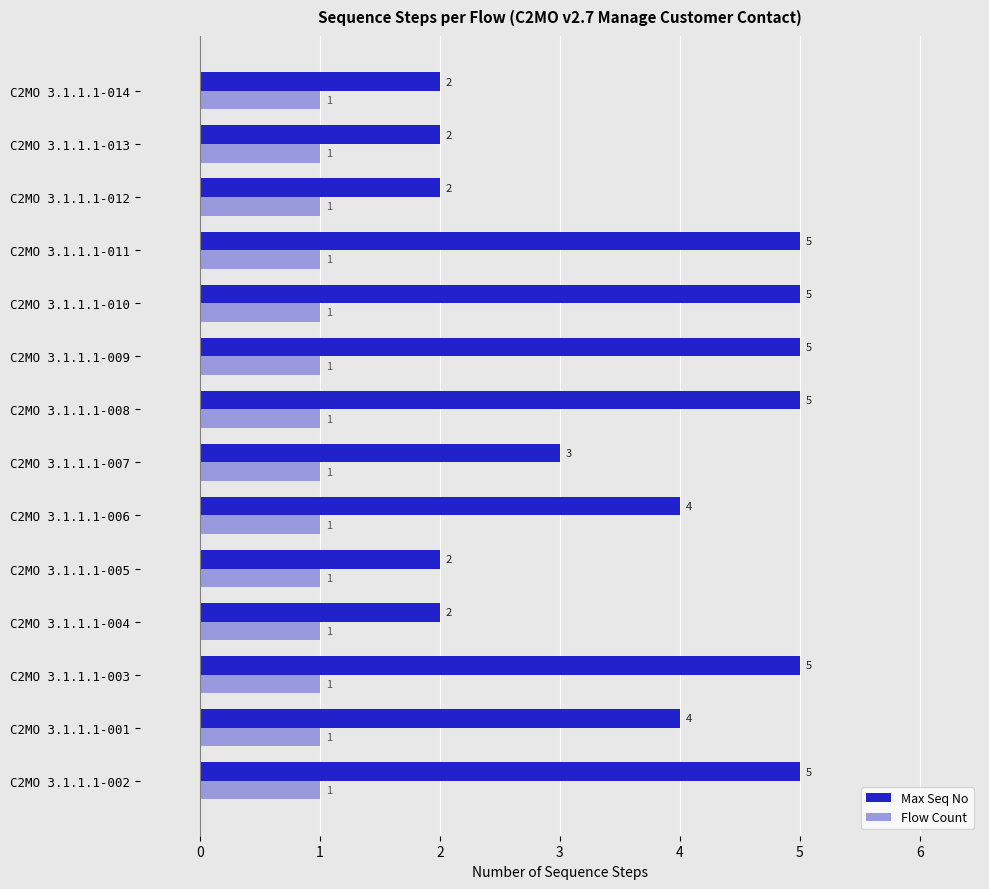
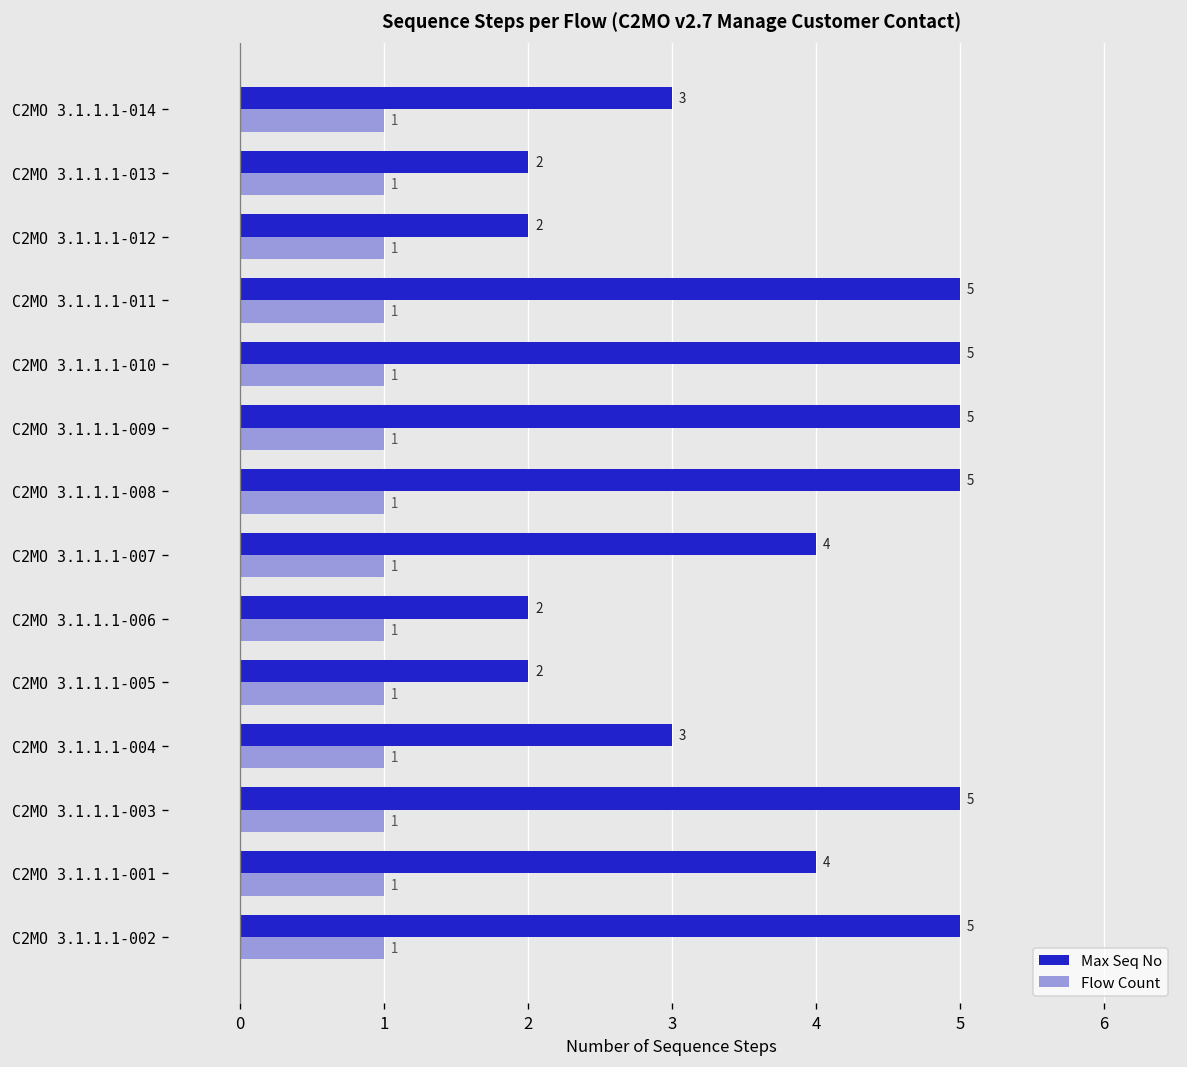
Max Seq No, C2MO 3.1.1.1-014: 2 -> 3
Max Seq No, C2MO 3.1.1.1-007: 3 -> 4
Max Seq No, C2MO 3.1.1.1-006: 4 -> 2
Max Seq No, C2MO 3.1.1.1-004: 2 -> 3
